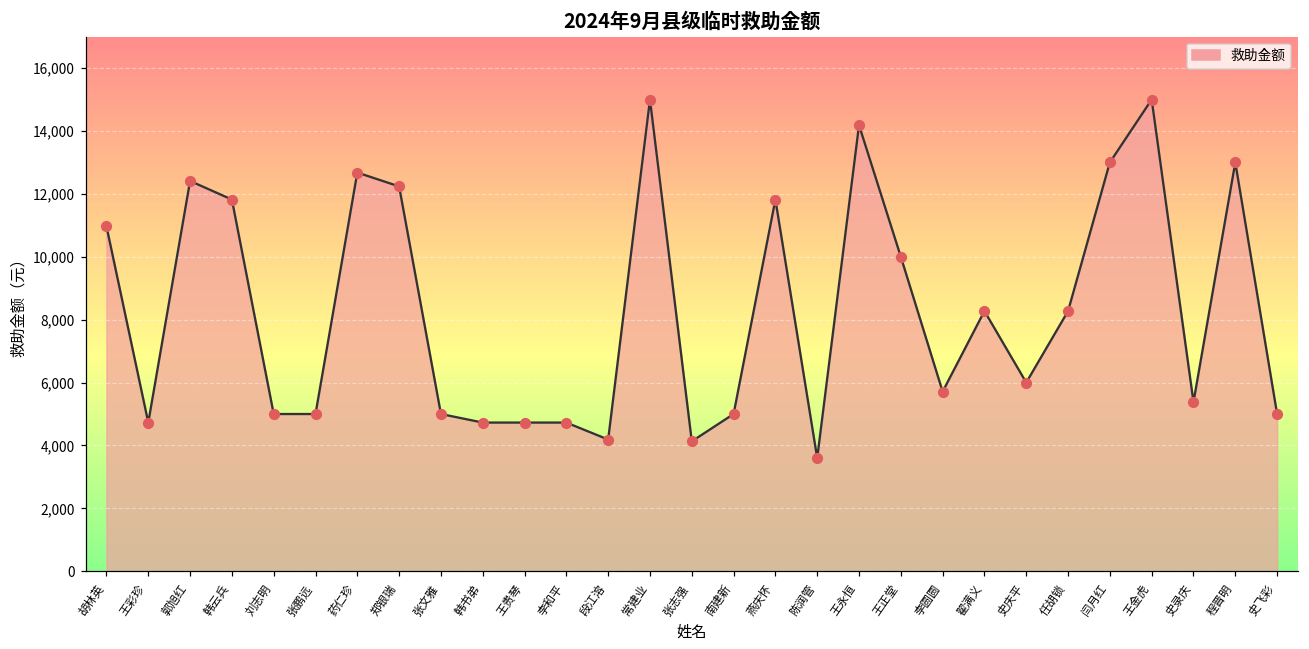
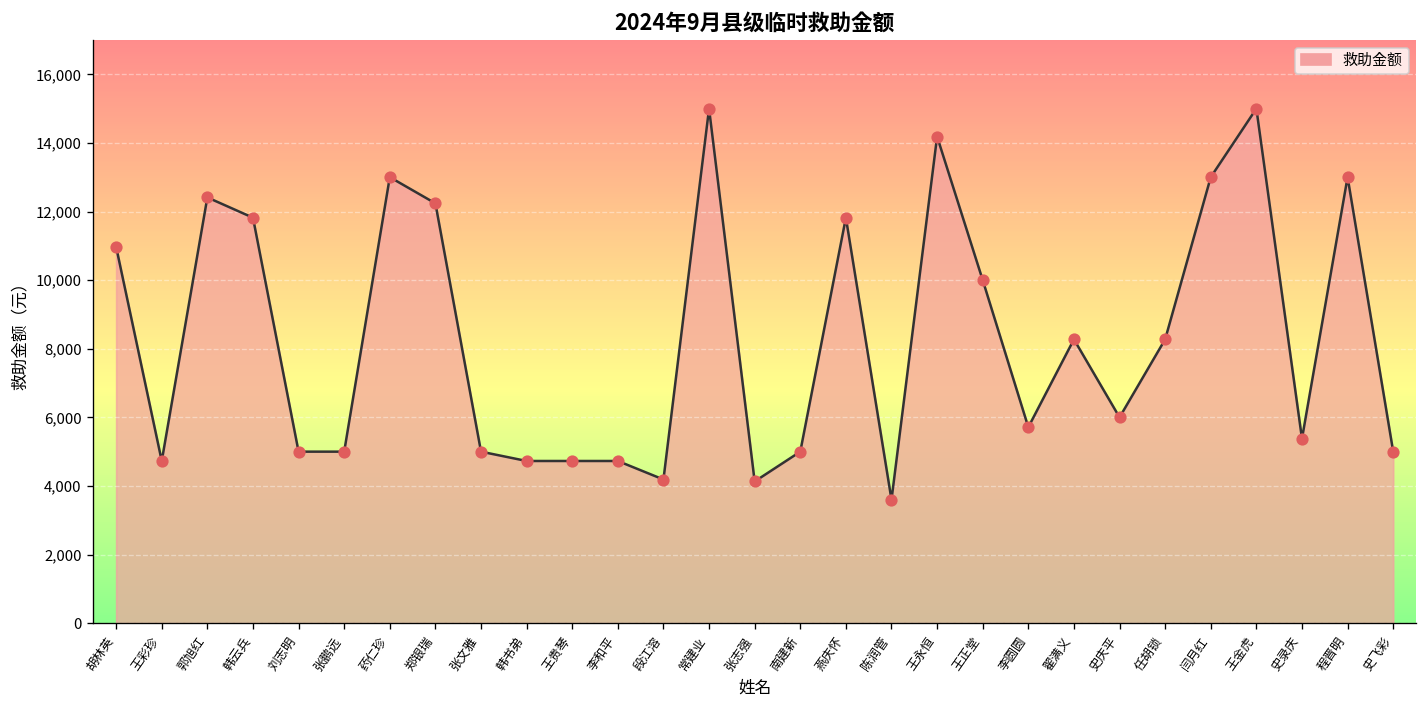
药仁珍: 12,700 -> 13,000
